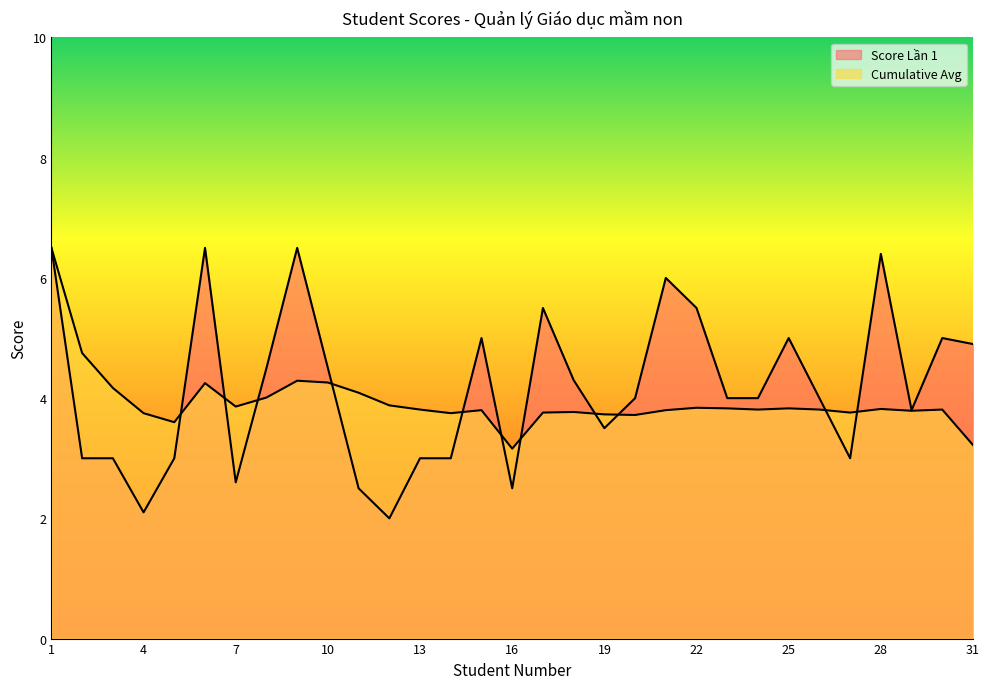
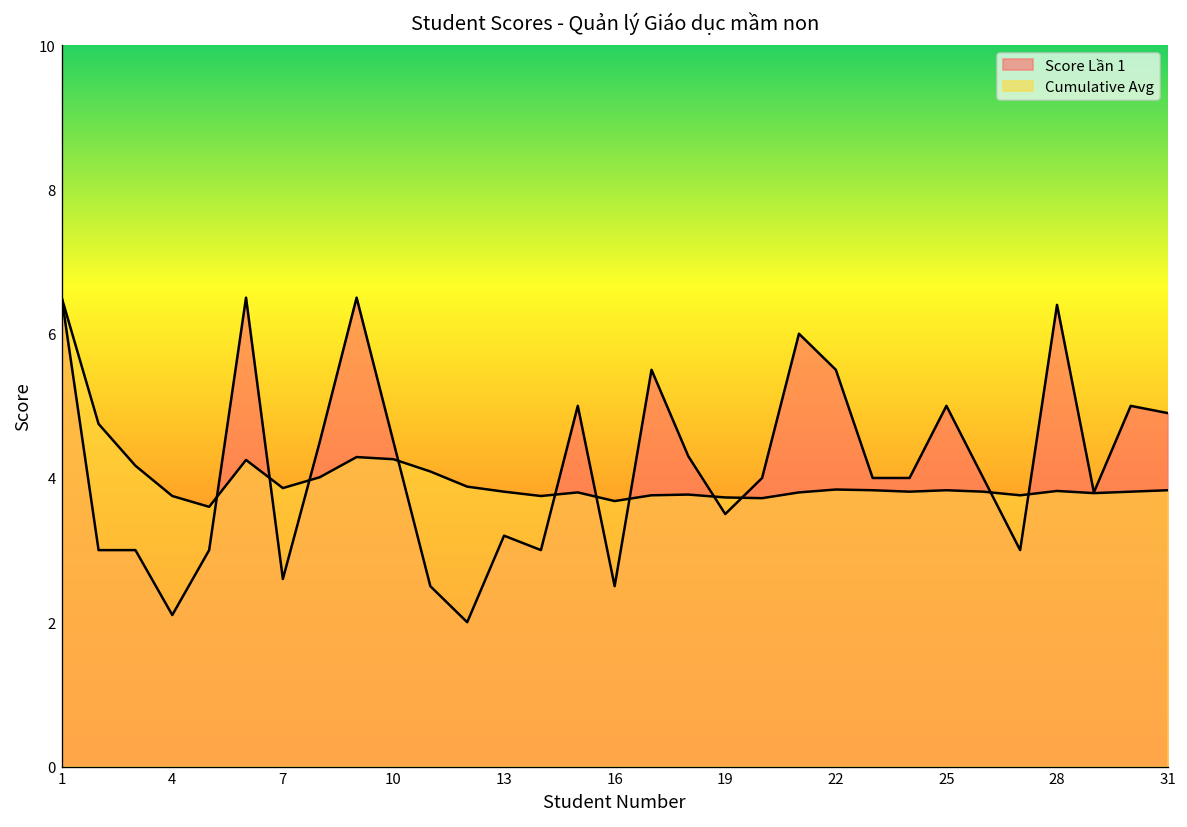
Score Lần 1, 13: 3.0 -> 3.2
Cumulative Avg, 16: 3.2 -> 3.7
Cumulative Avg, 31: 3.2 -> 3.8
